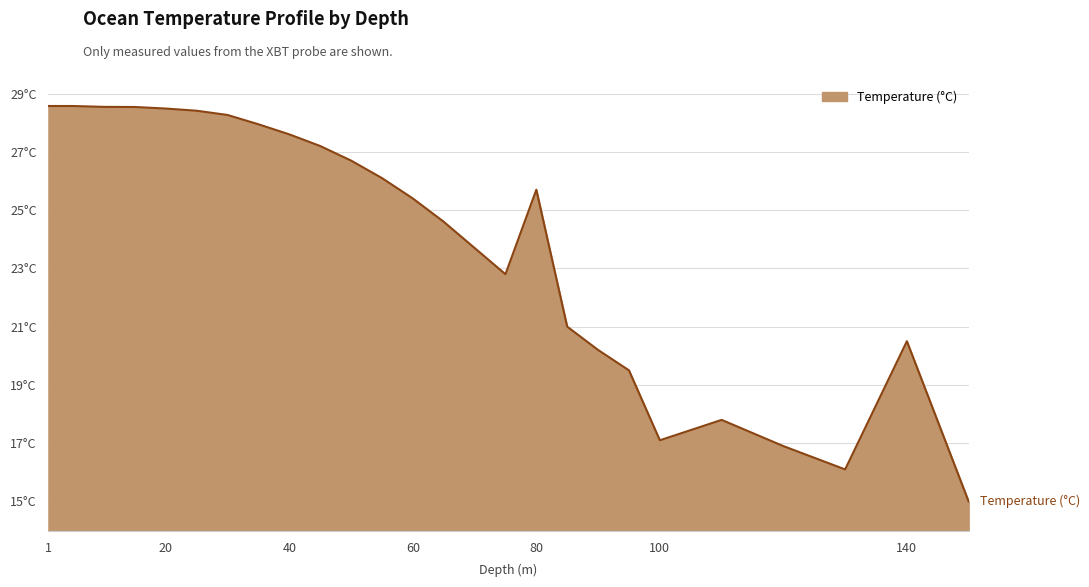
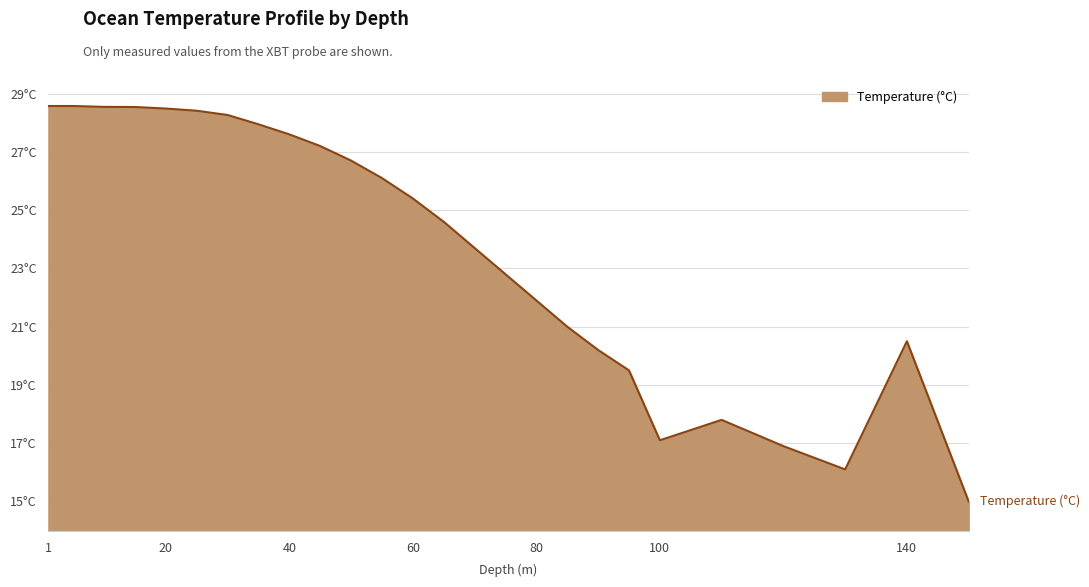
80: 25.7°C -> 21.9°C
